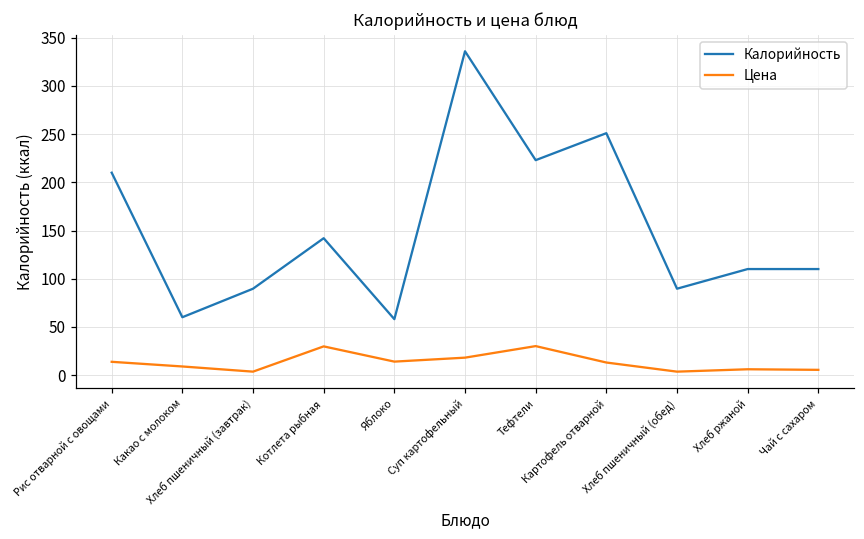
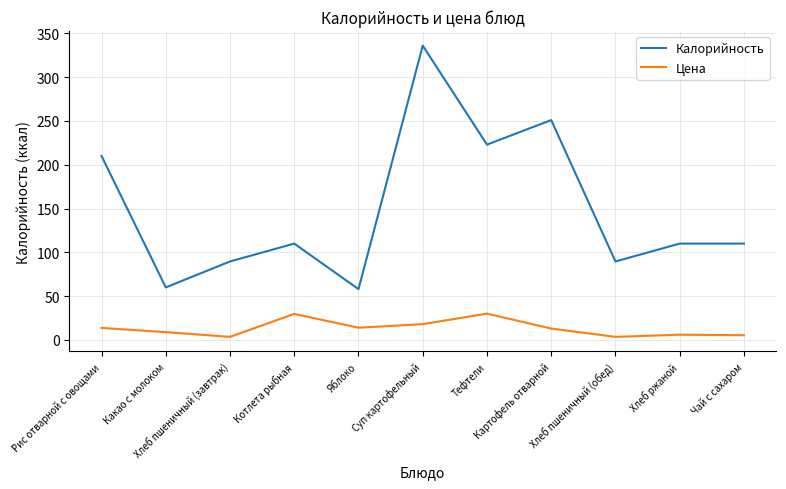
Калорийность, Котлета рыбная: 140 -> 110
